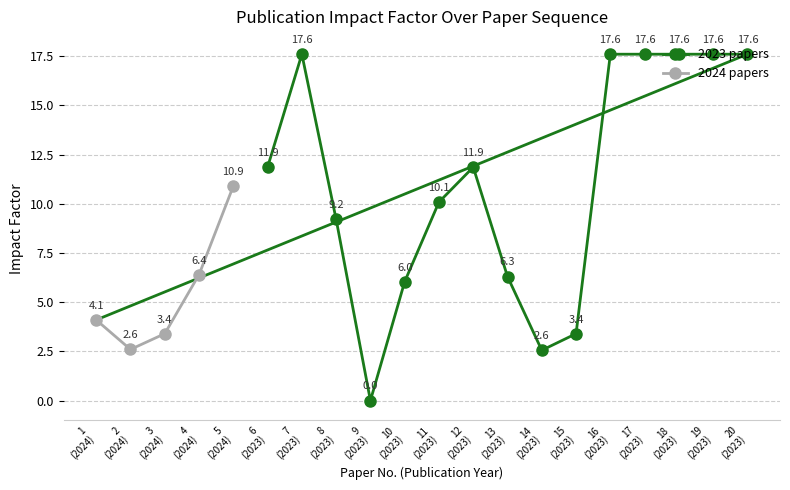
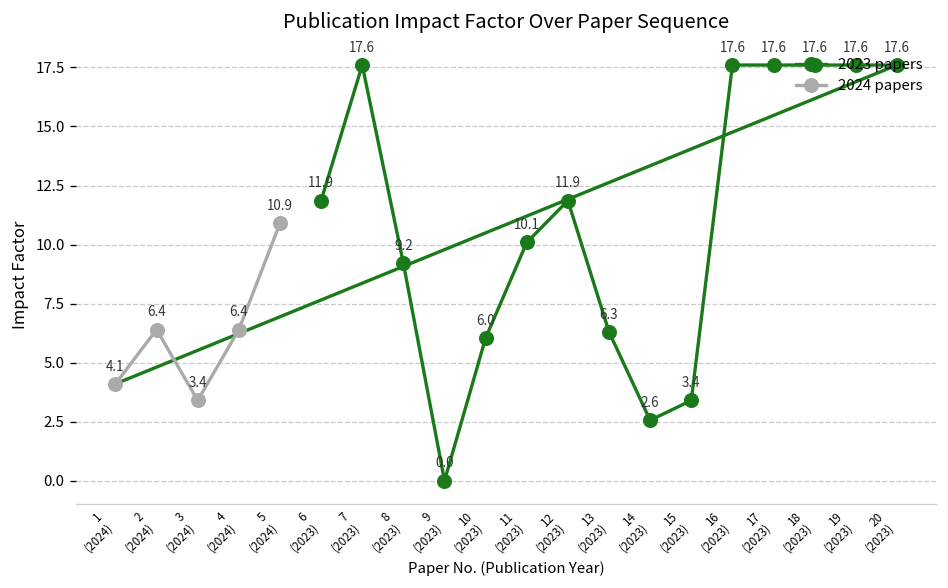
2024 papers, 2 (2024): 2.6 -> 6.4
